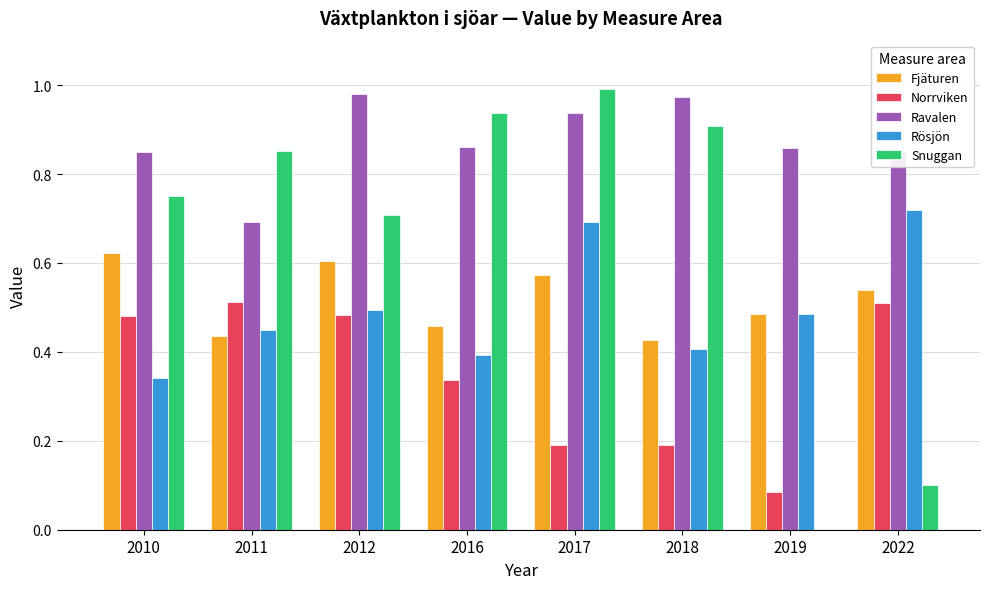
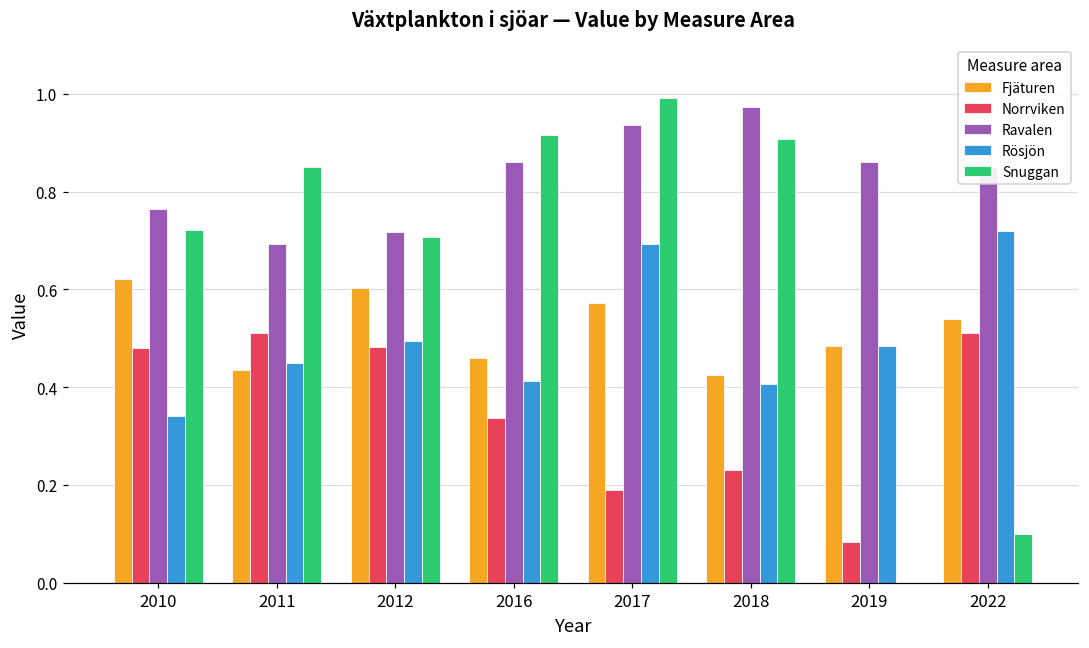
Ravalen, 2010: 0.85 -> 0.77
Snuggan, 2010: 0.75 -> 0.72
Ravalen, 2012: 0.98 -> 0.72
Rösjön, 2016: 0.39 -> 0.41
Snuggan, 2016: 0.94 -> 0.92
Norrviken, 2018: 0.19 -> 0.23
